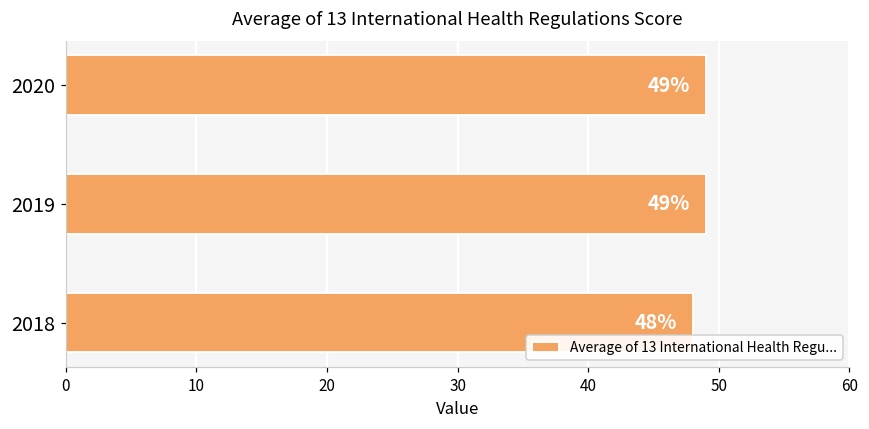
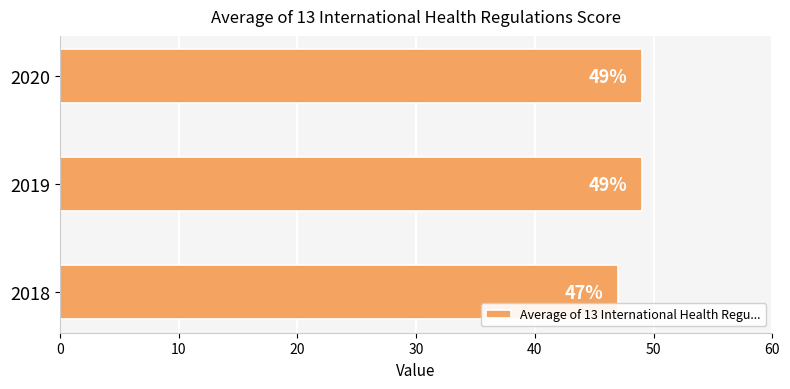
2018: 48% -> 47%
